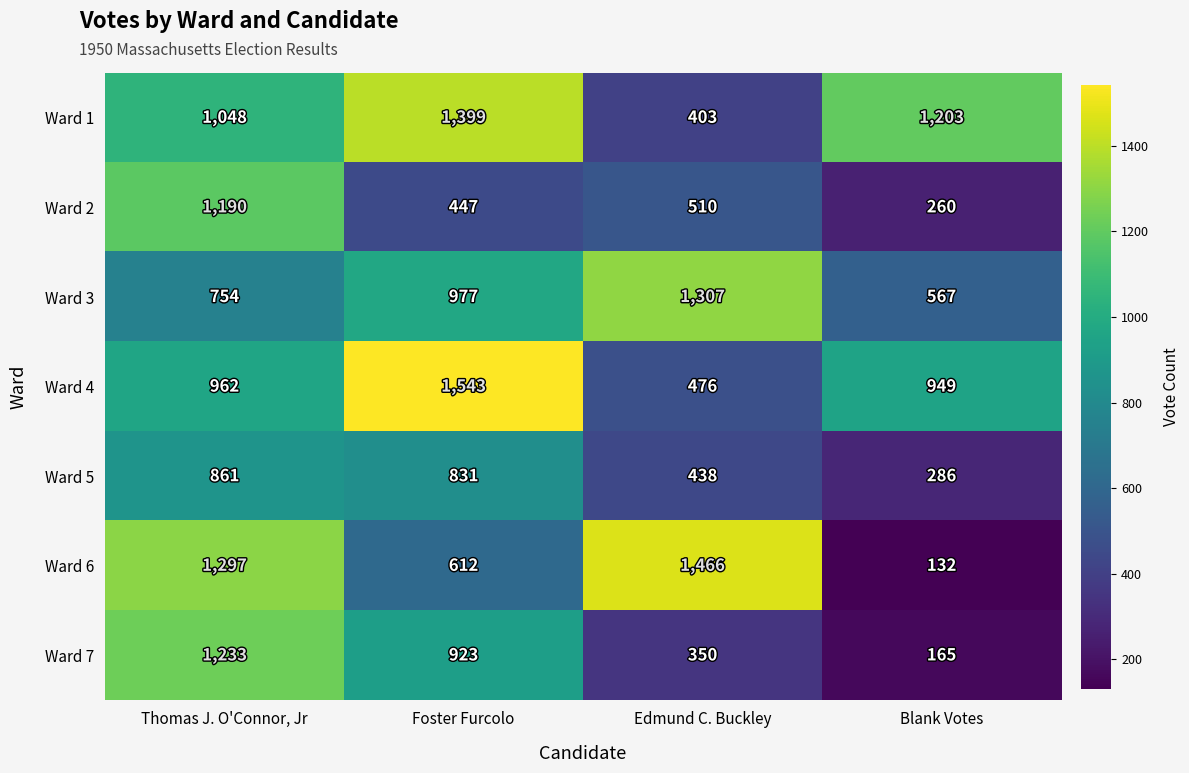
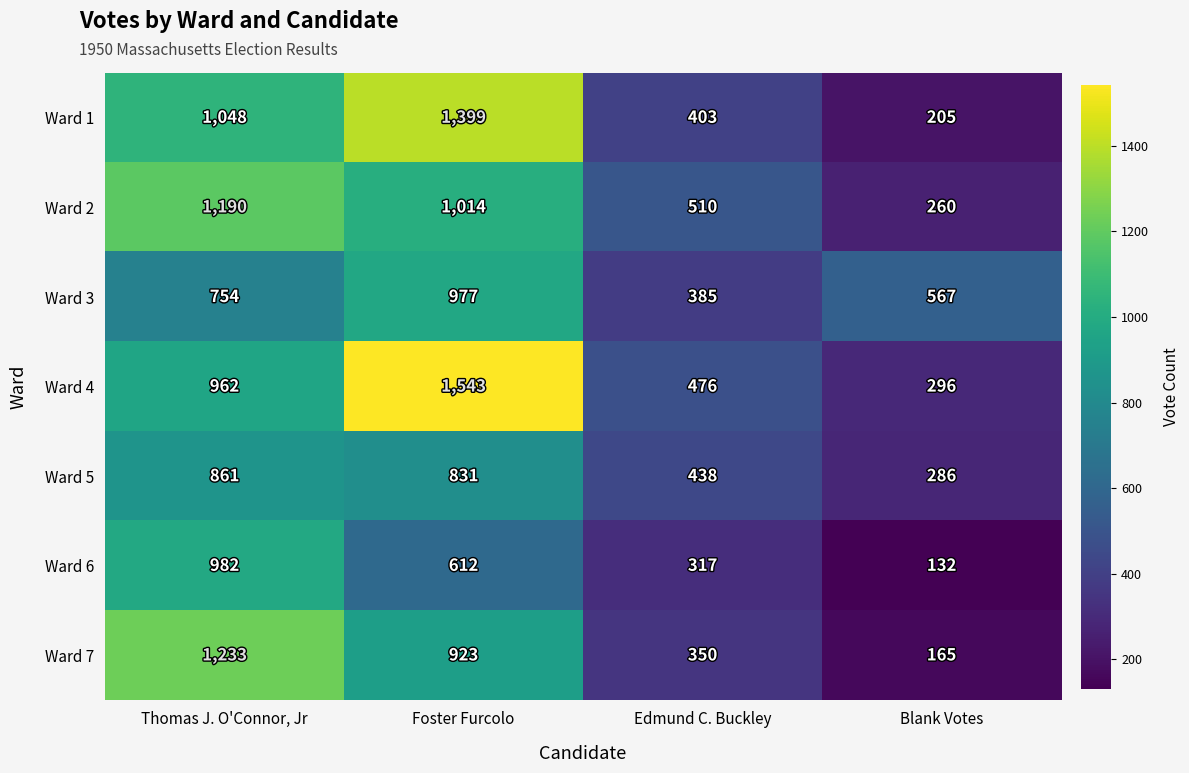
Ward 1, Blank Votes: 1,203 -> 205
Ward 2, Foster Furcolo: 447 -> 1,014
Ward 3, Edmund C. Buckley: 1,307 -> 385
Ward 4, Blank Votes: 949 -> 296
Ward 6, Thomas J. O'Connor, Jr: 1,297 -> 982
Ward 6, Edmund C. Buckley: 1,466 -> 317
